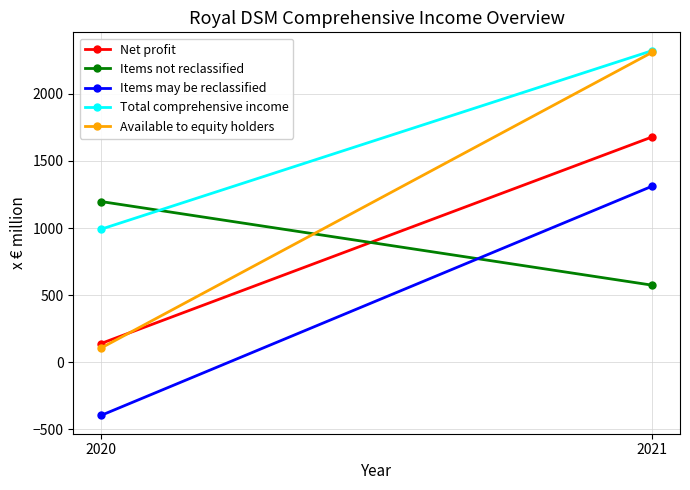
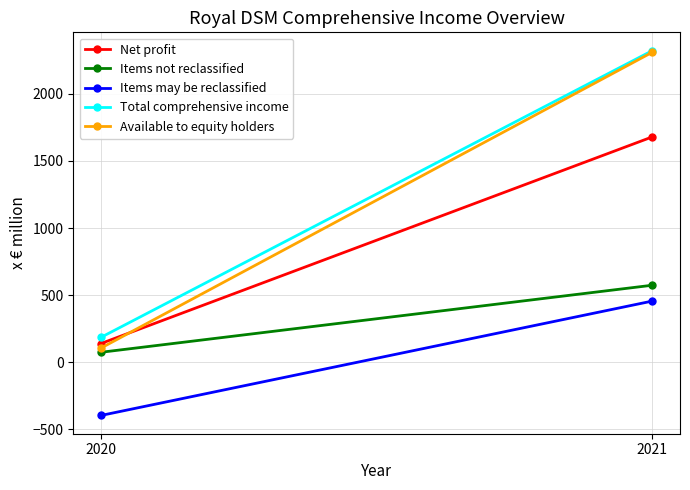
Items not reclassified, 2020: 1200 -> 70
Total comprehensive income, 2020: 990 -> 190
Items may be reclassified, 2021: 1310 -> 460
